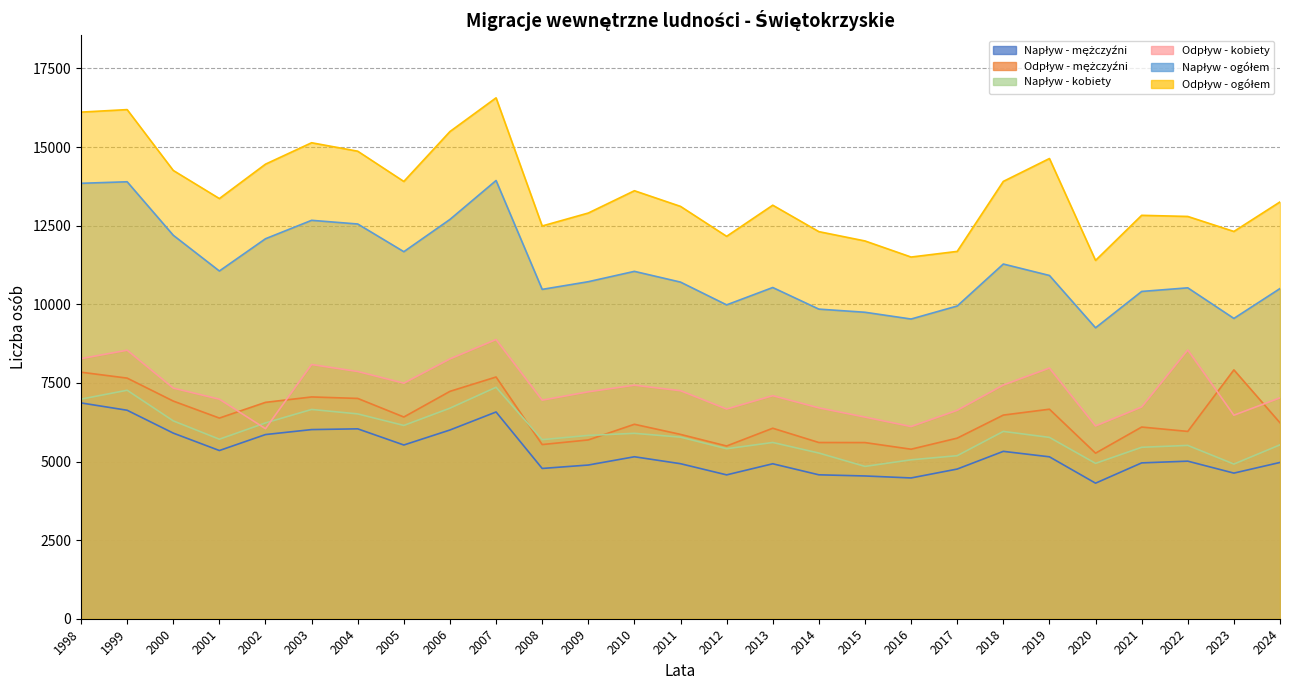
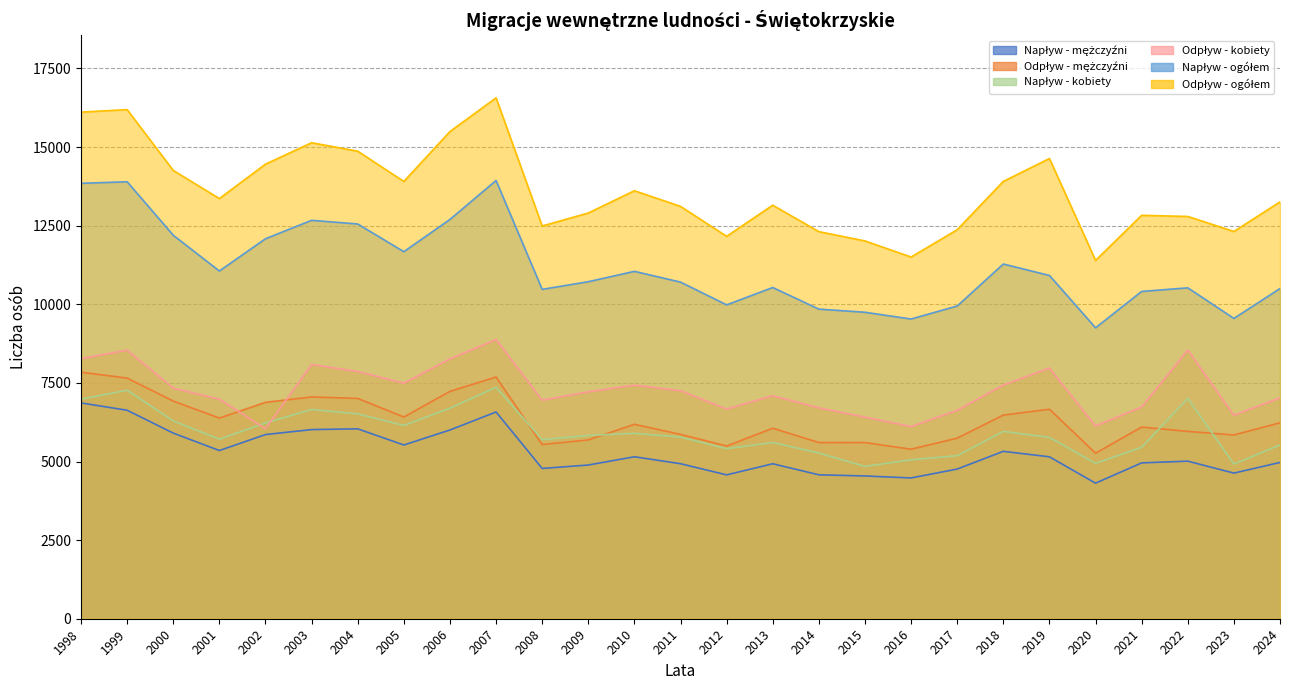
Odpływ - ogółem, 2017: 11700 -> 12400
Napływ - kobiety, 2022: 5500 -> 7000
Odpływ - mężczyźni, 2023: 7900 -> 5800
